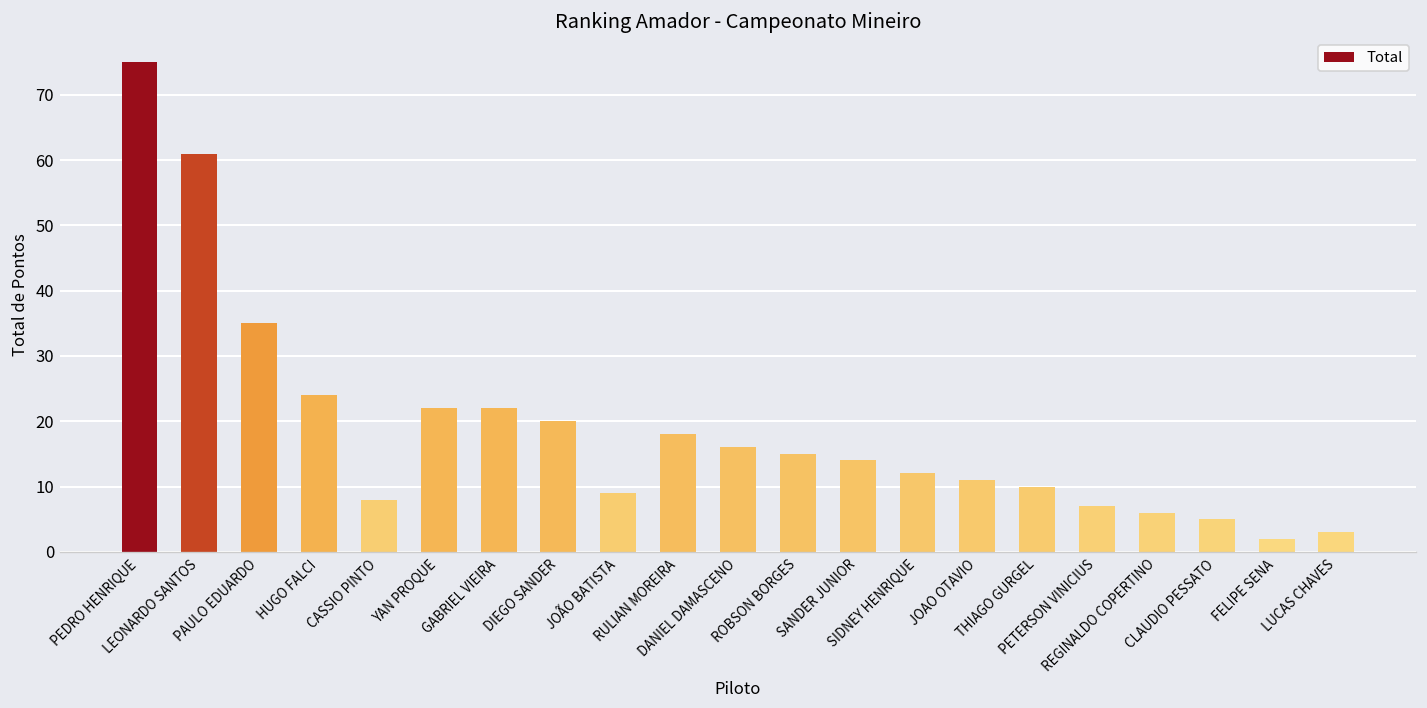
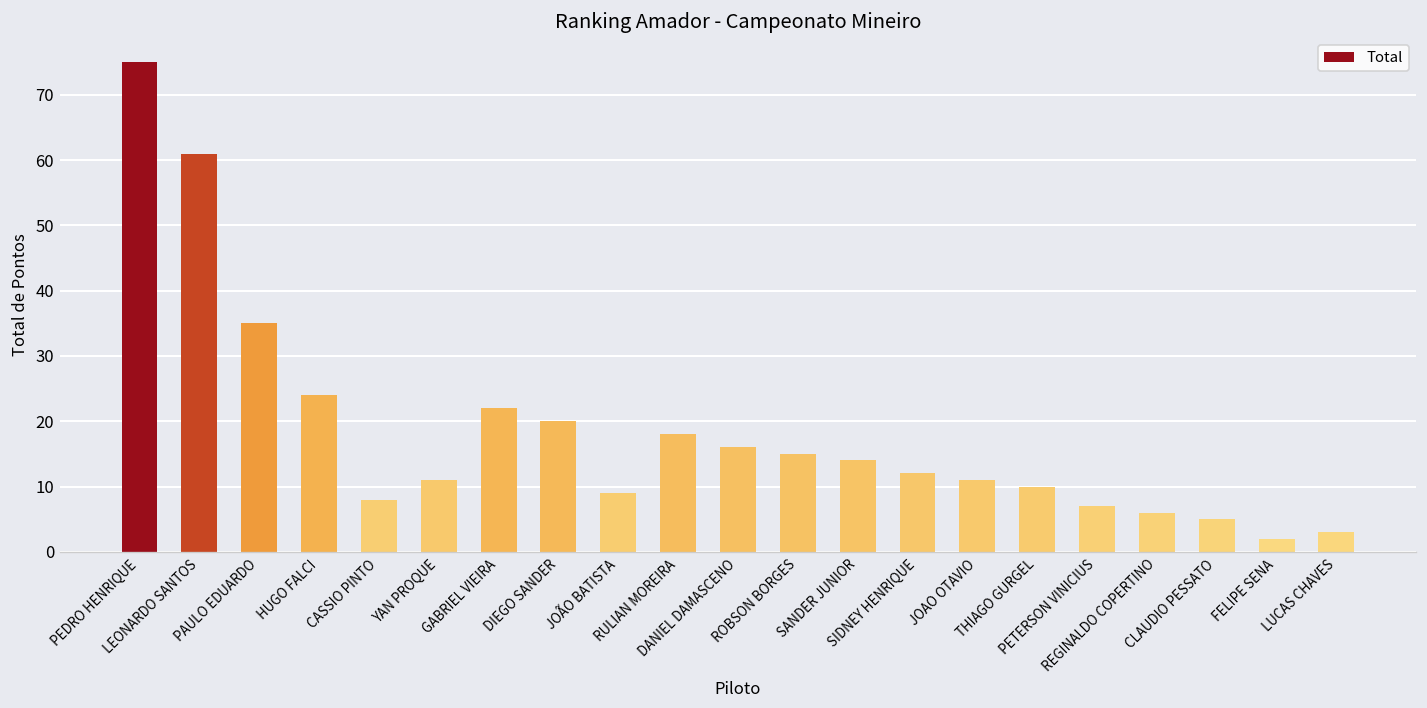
YAN PROQUE: 22 -> 11
